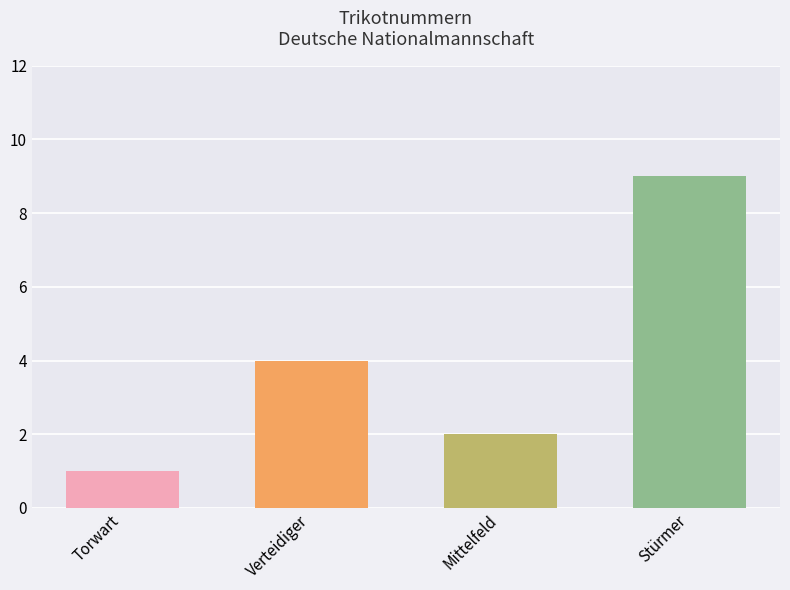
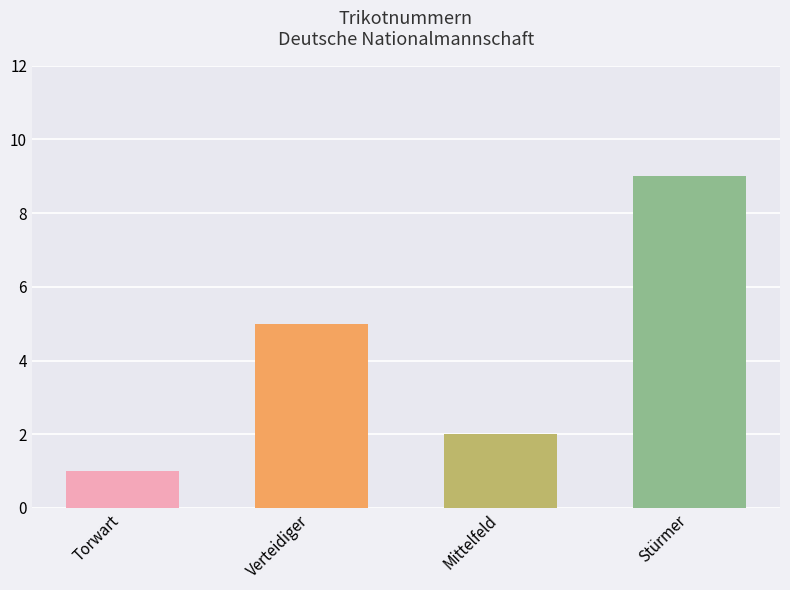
Verteidiger: 4 -> 5
